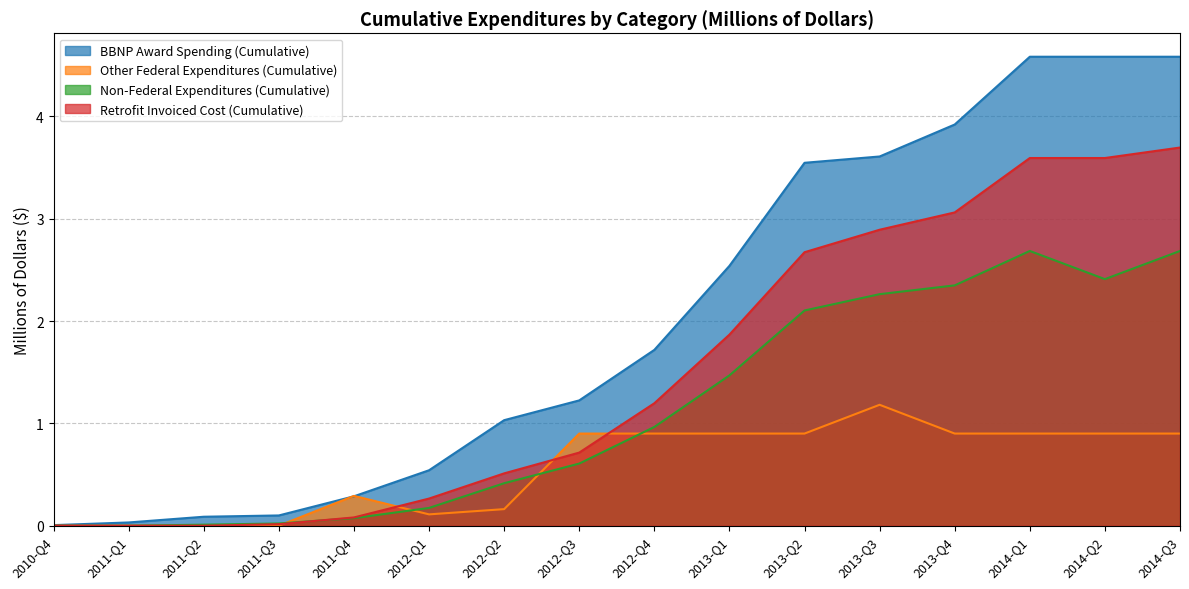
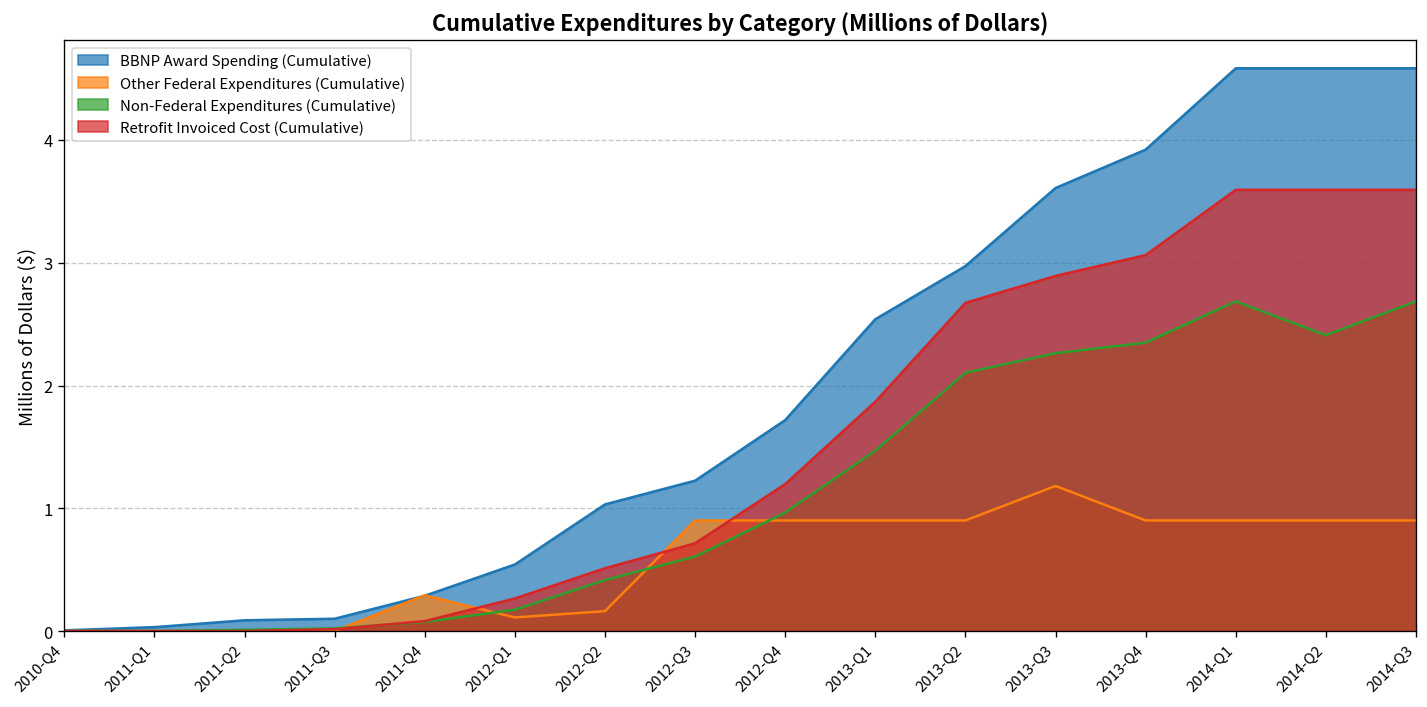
BBNP Award Spending (Cumulative), 2013-Q2: 3.55 -> 2.97
Retrofit Invoiced Cost (Cumulative), 2014-Q3: 3.70 -> 3.59
